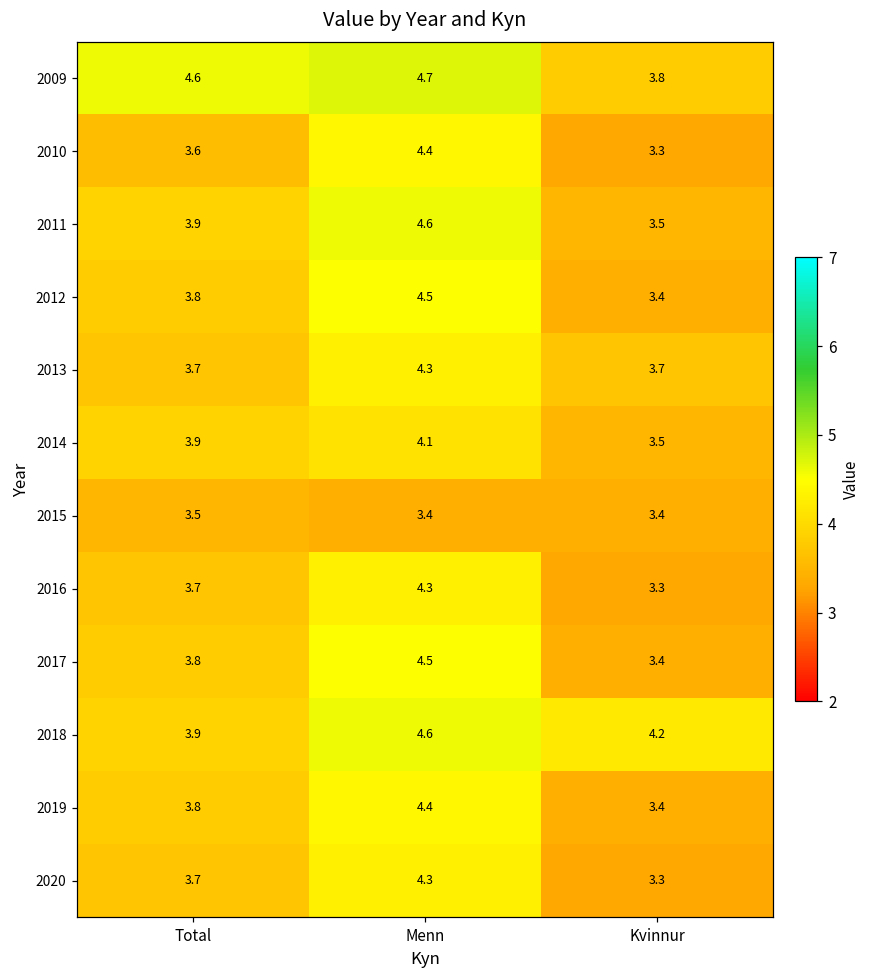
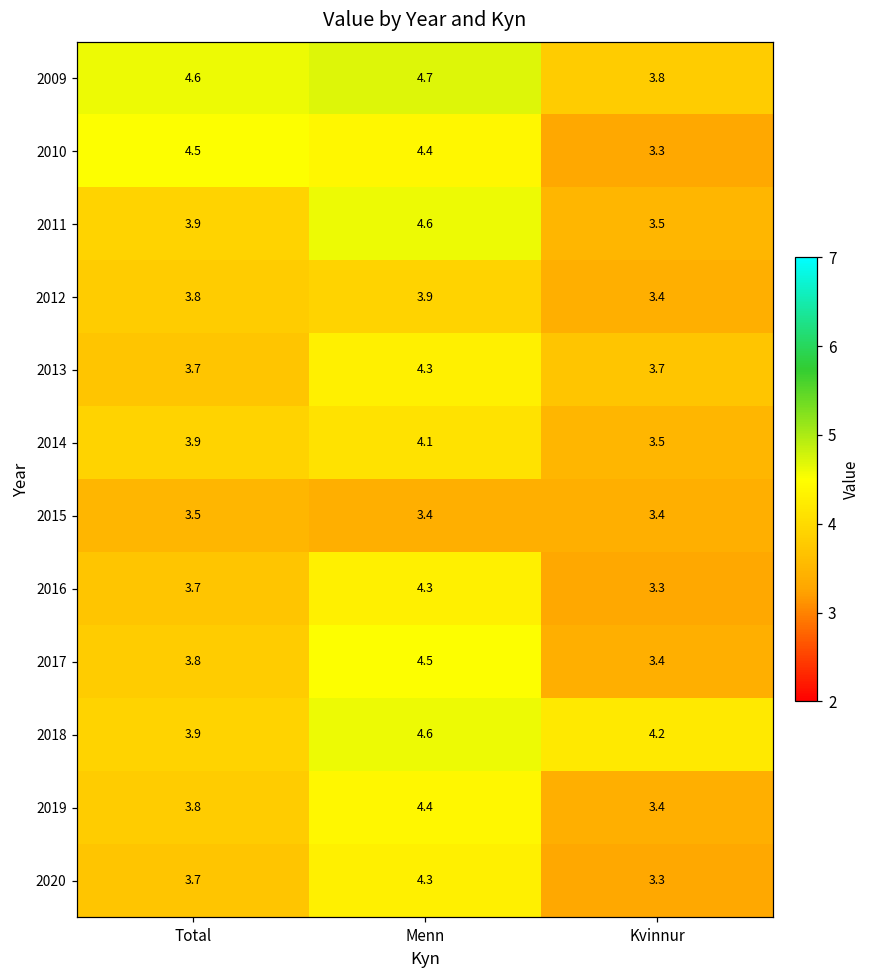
2010, Total: 3.6 -> 4.5
2012, Menn: 4.5 -> 3.9
